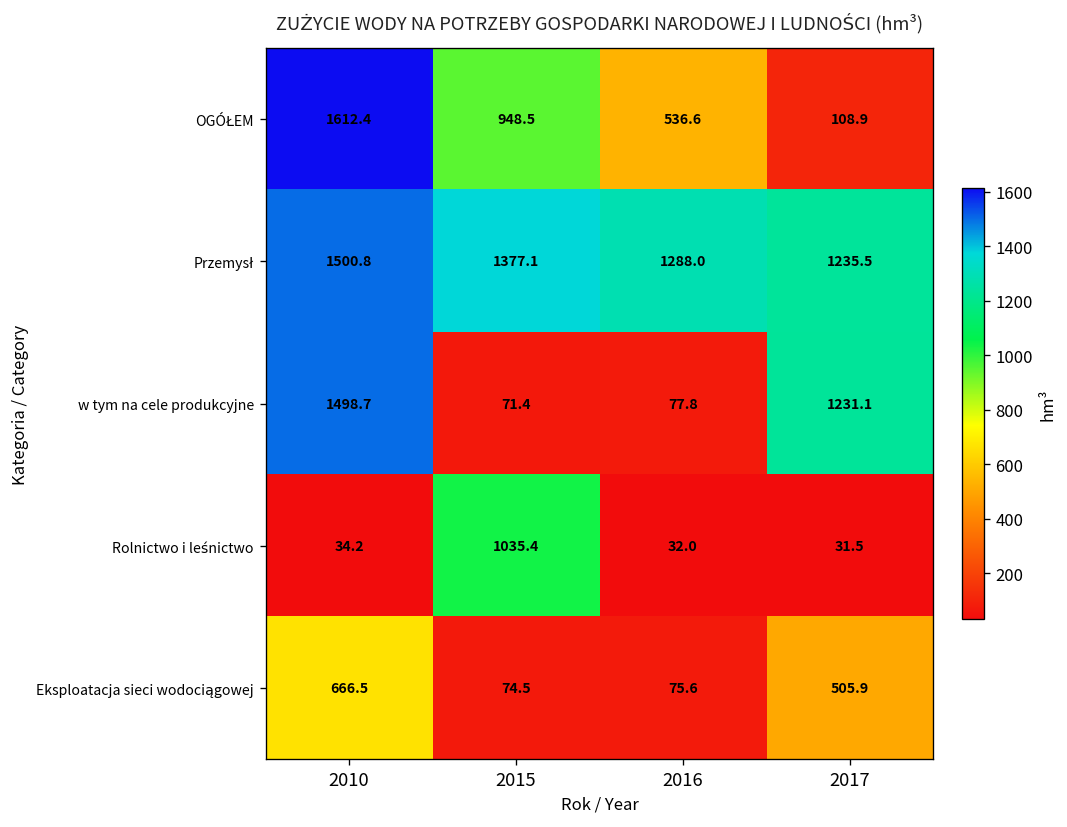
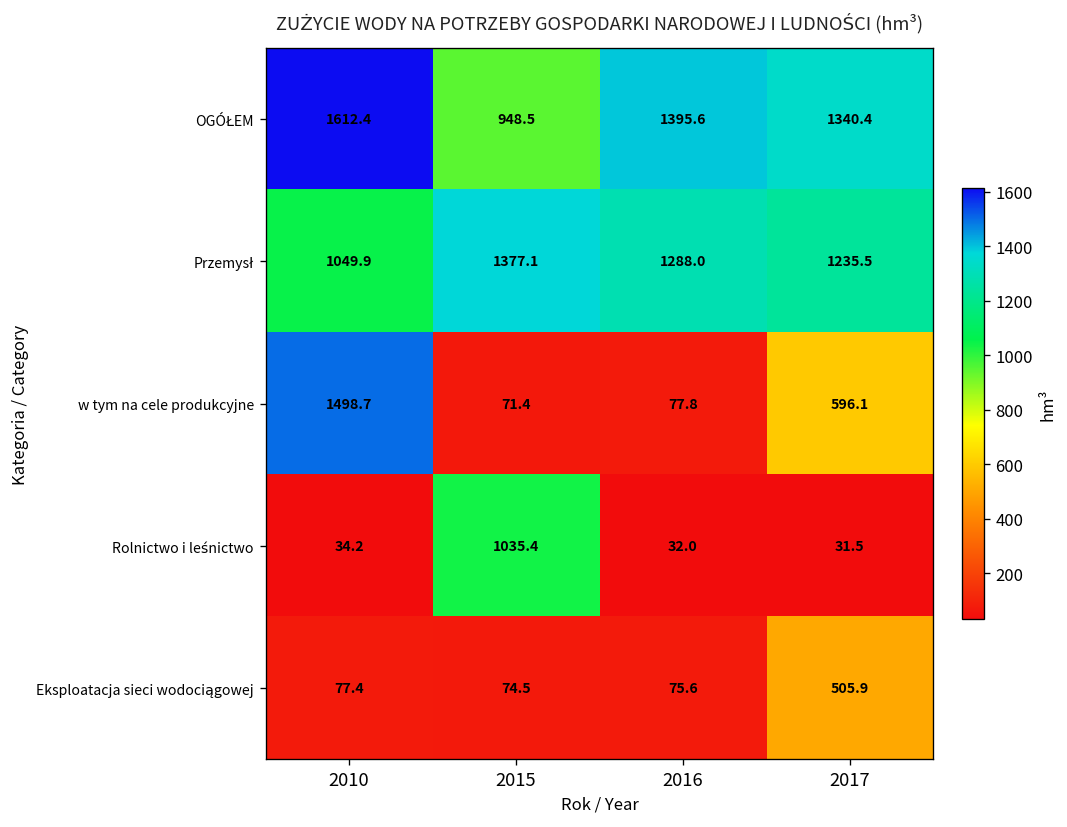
OGÓŁEM, 2016: 536.6 -> 1395.6
OGÓŁEM, 2017: 108.9 -> 1340.4
Przemysł, 2010: 1500.8 -> 1049.9
w tym na cele produkcyjne, 2017: 1231.1 -> 596.1
Eksploatacja sieci wodociągowej, 2010: 666.5 -> 77.4
